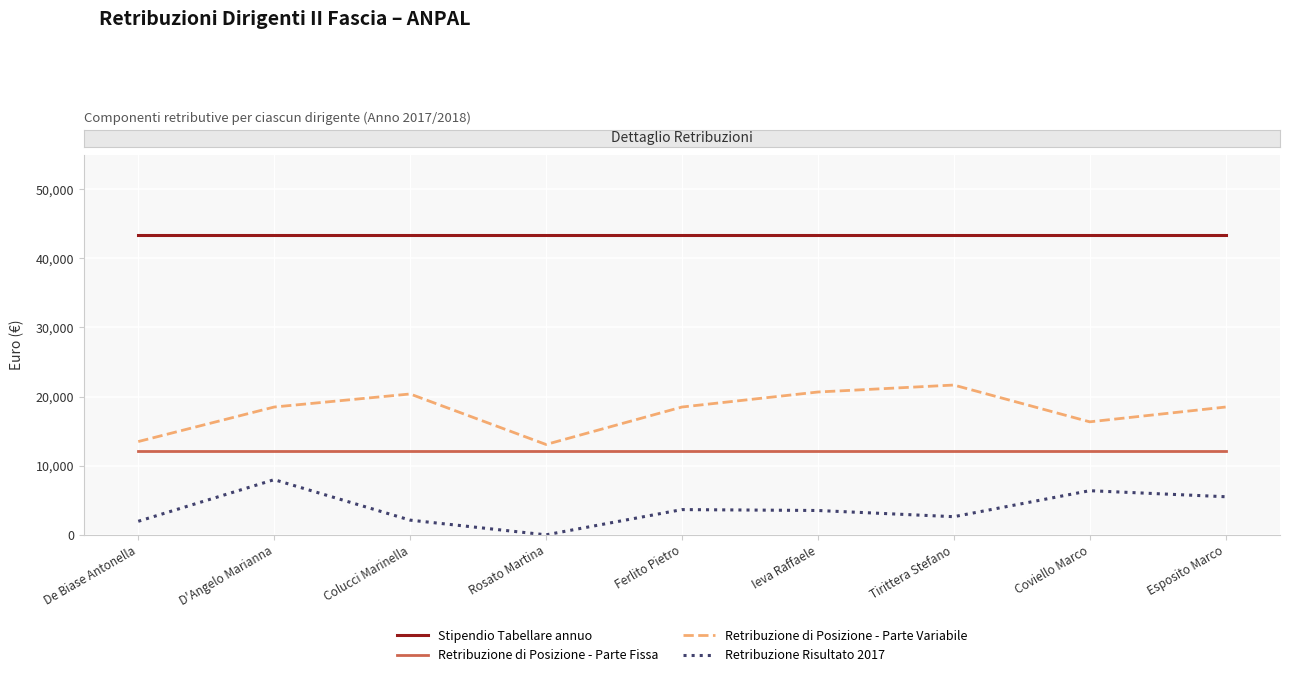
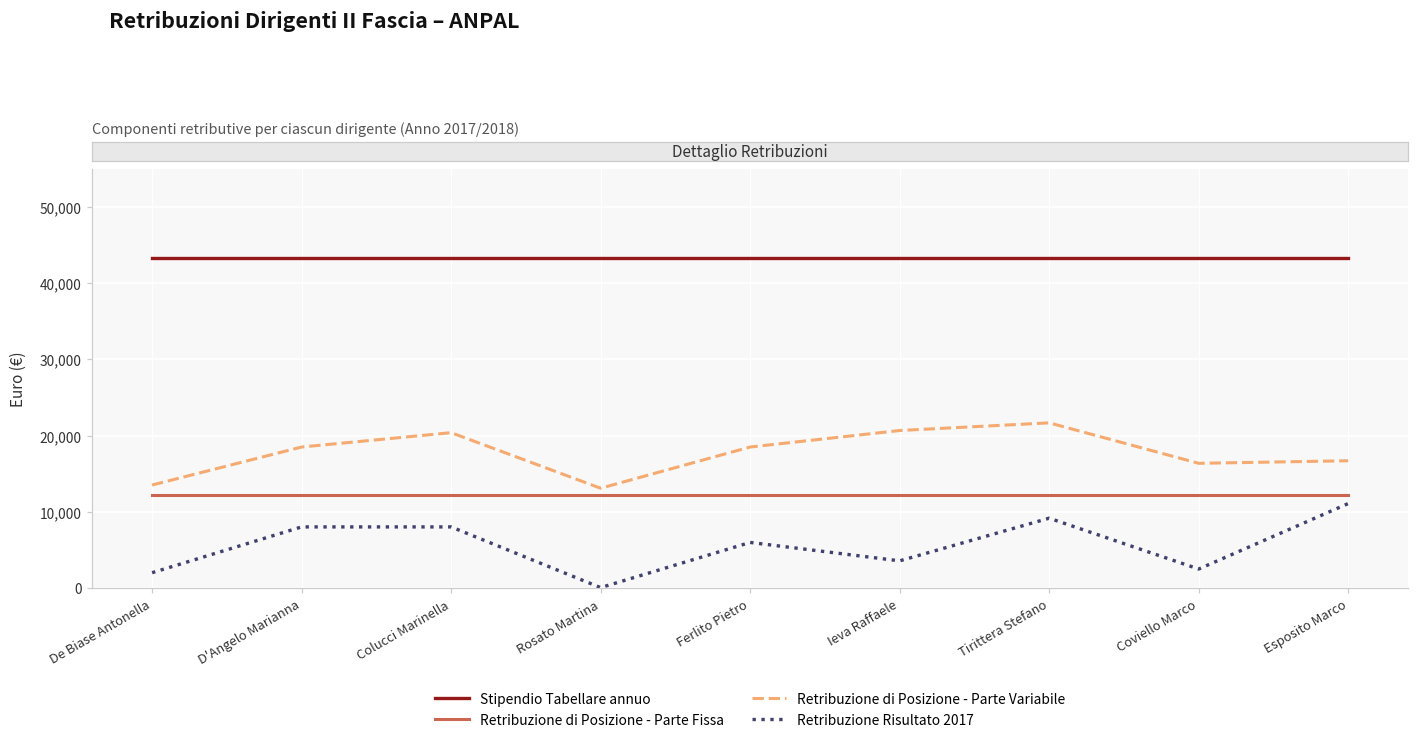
Retribuzione Risultato 2017, Colucci Marinella: 2,000 -> 8,000
Retribuzione Risultato 2017, Ferlito Pietro: 4,000 -> 6,000
Retribuzione Risultato 2017, Tirittera Stefano: 3,000 -> 9,000
Retribuzione Risultato 2017, Coviello Marco: 6,000 -> 2,000
Retribuzione di Posizione - Parte Variabile, Esposito Marco: 18,000 -> 17,000
Retribuzione Risultato 2017, Esposito Marco: 6,000 -> 11,000
